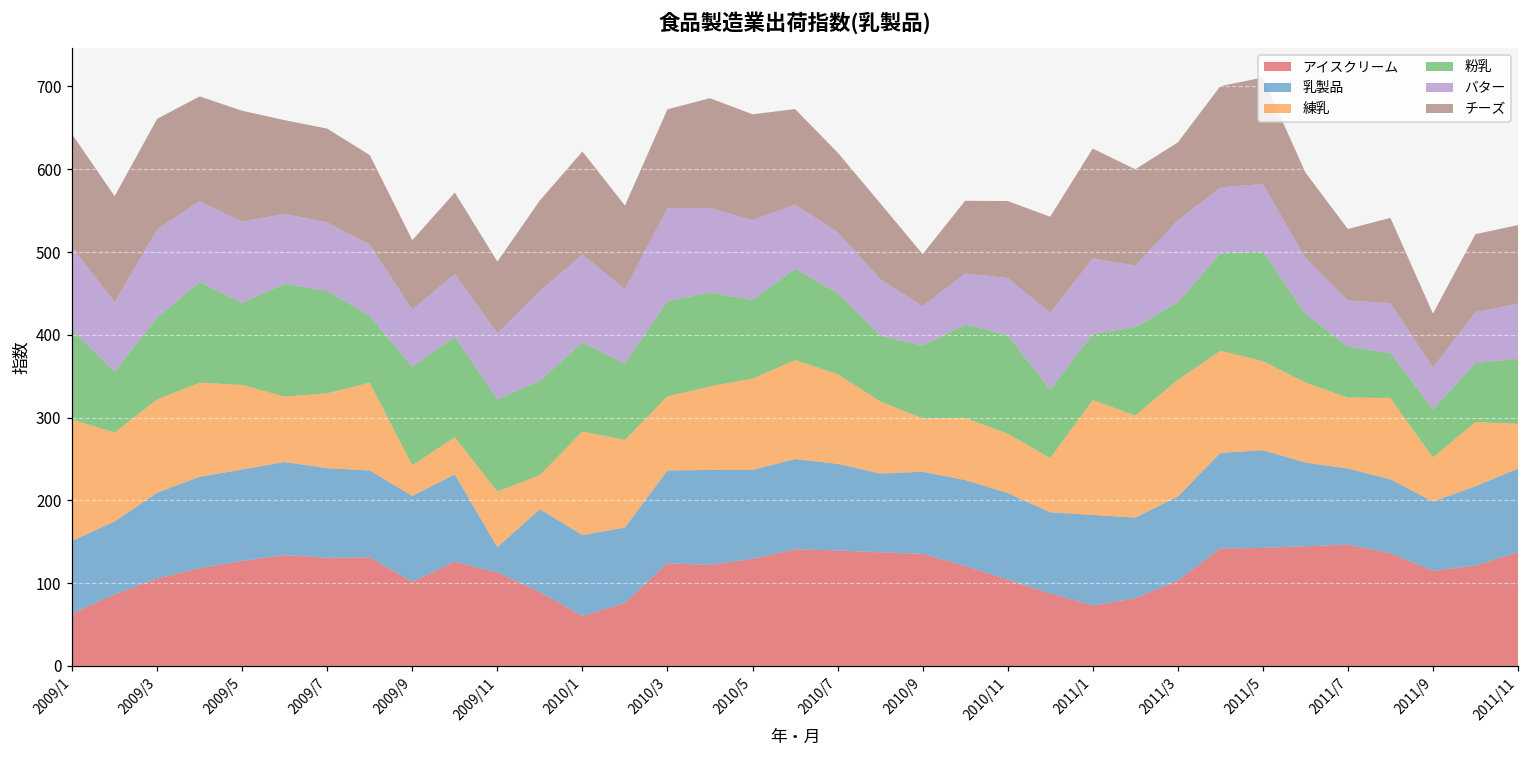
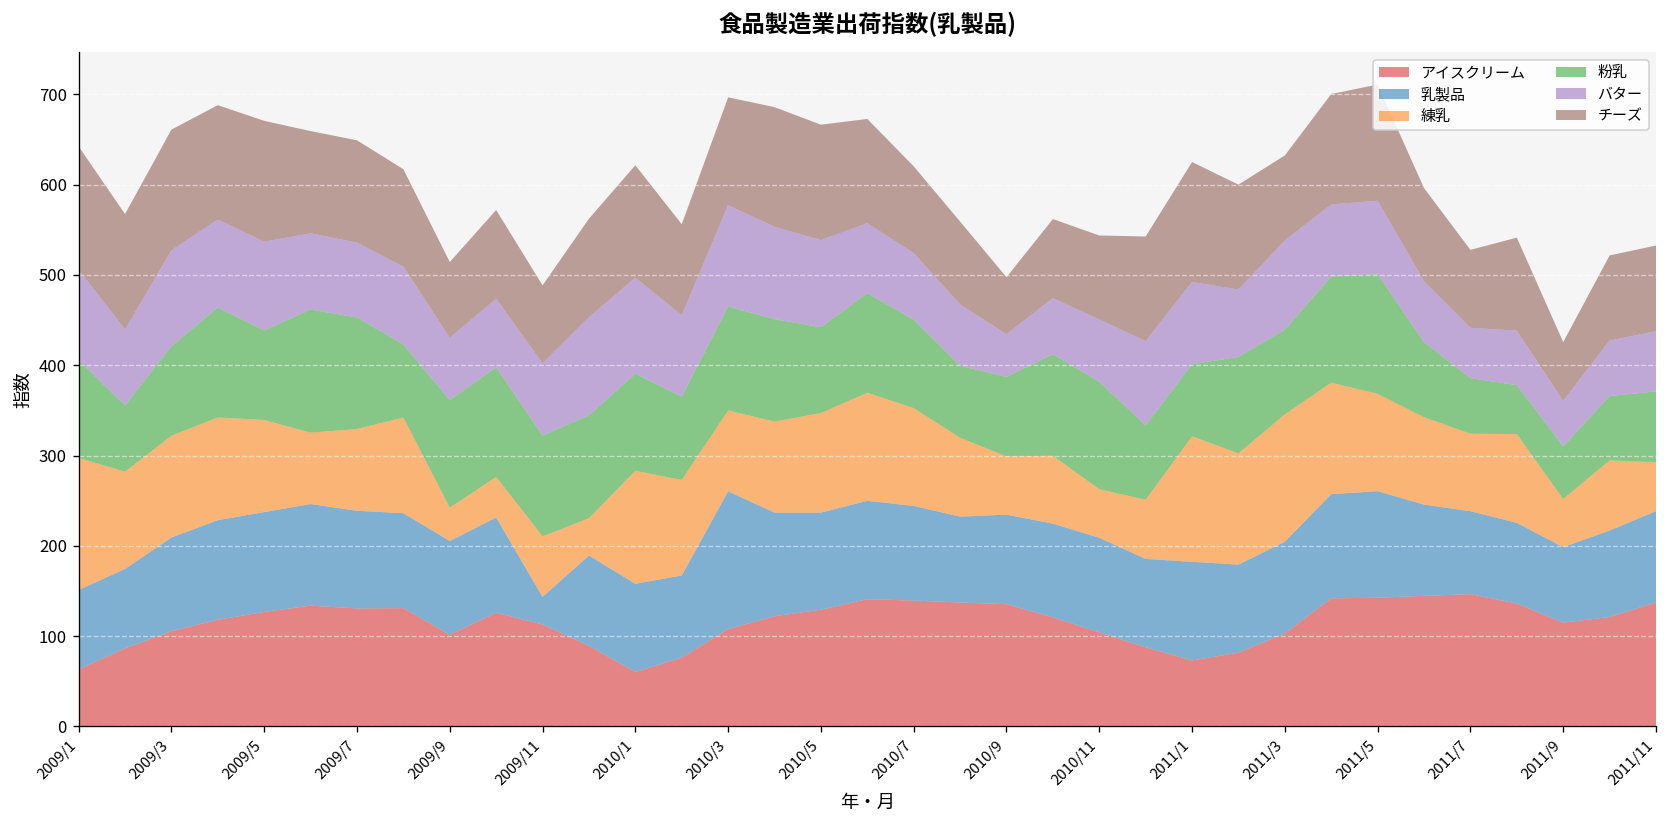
アイスクリーム, 2010/3: 120 -> 110
乳製品, 2010/3: 110 -> 150
練乳, 2010/11: 70 -> 50
